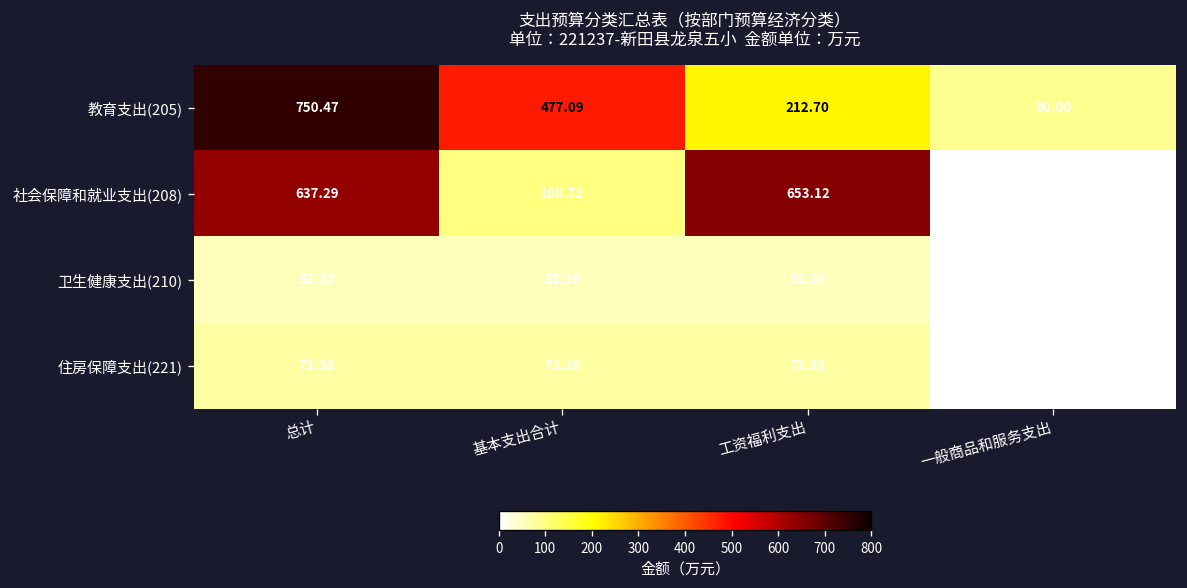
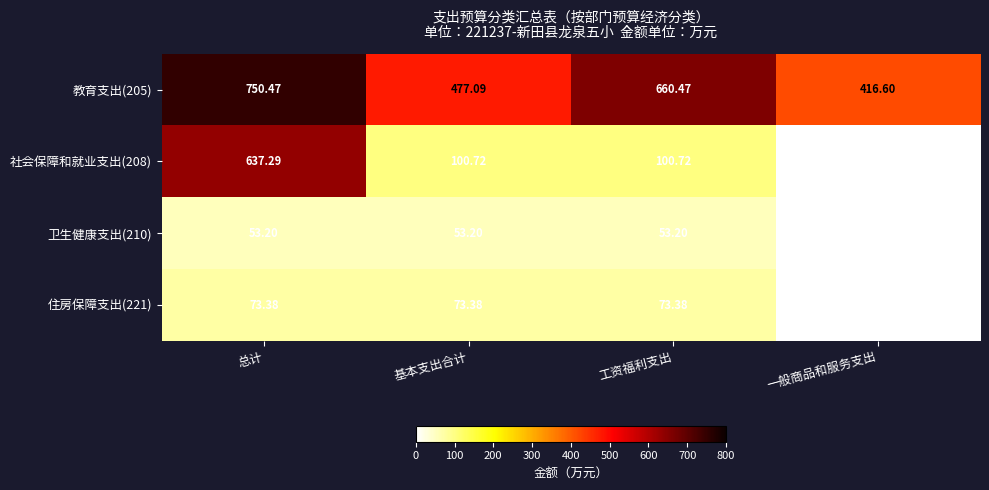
教育支出(205), 工资福利支出: 212.70 -> 660.47
教育支出(205), 一般商品和服务支出: 90.00 -> 416.60
社会保障和就业支出(208), 工资福利支出: 653.12 -> 100.72
